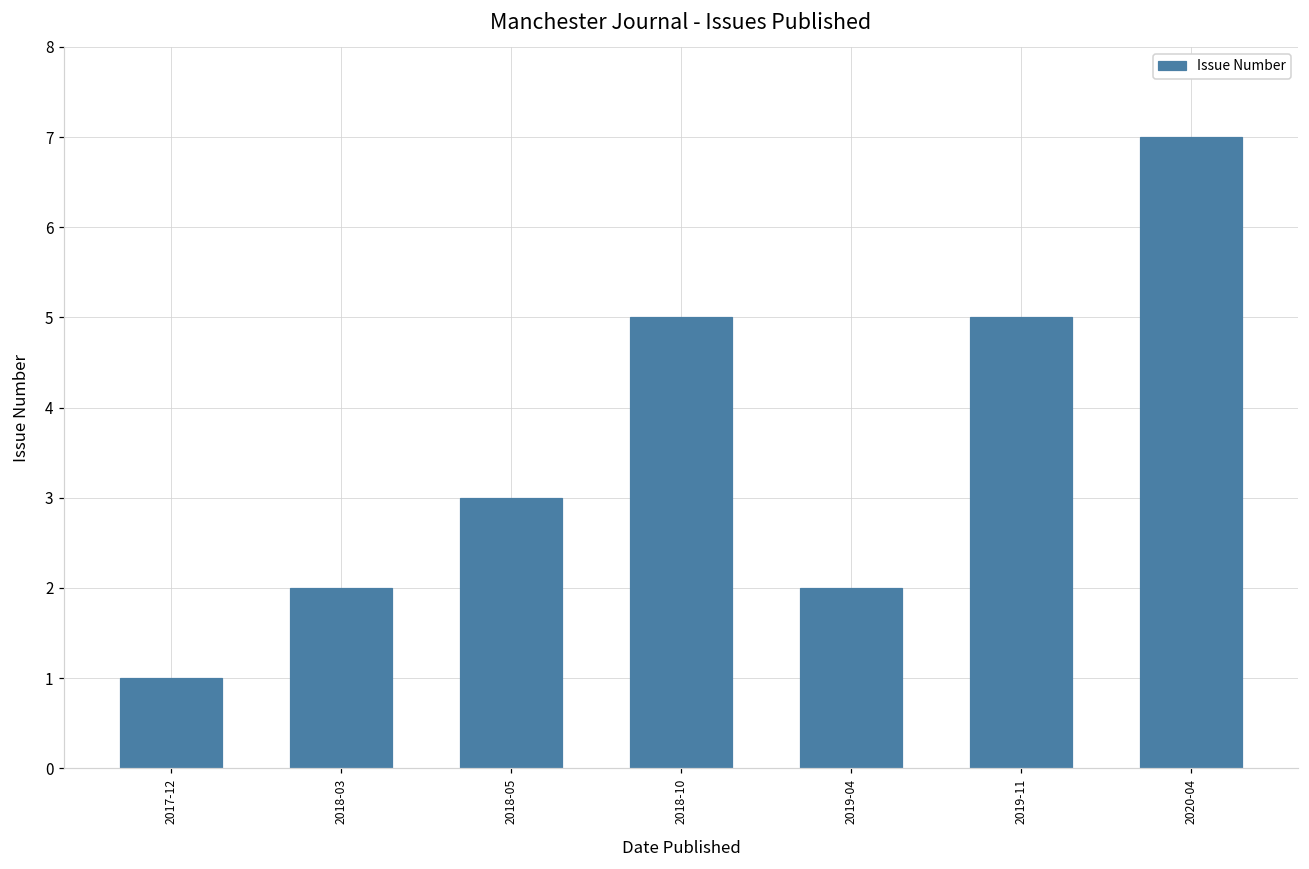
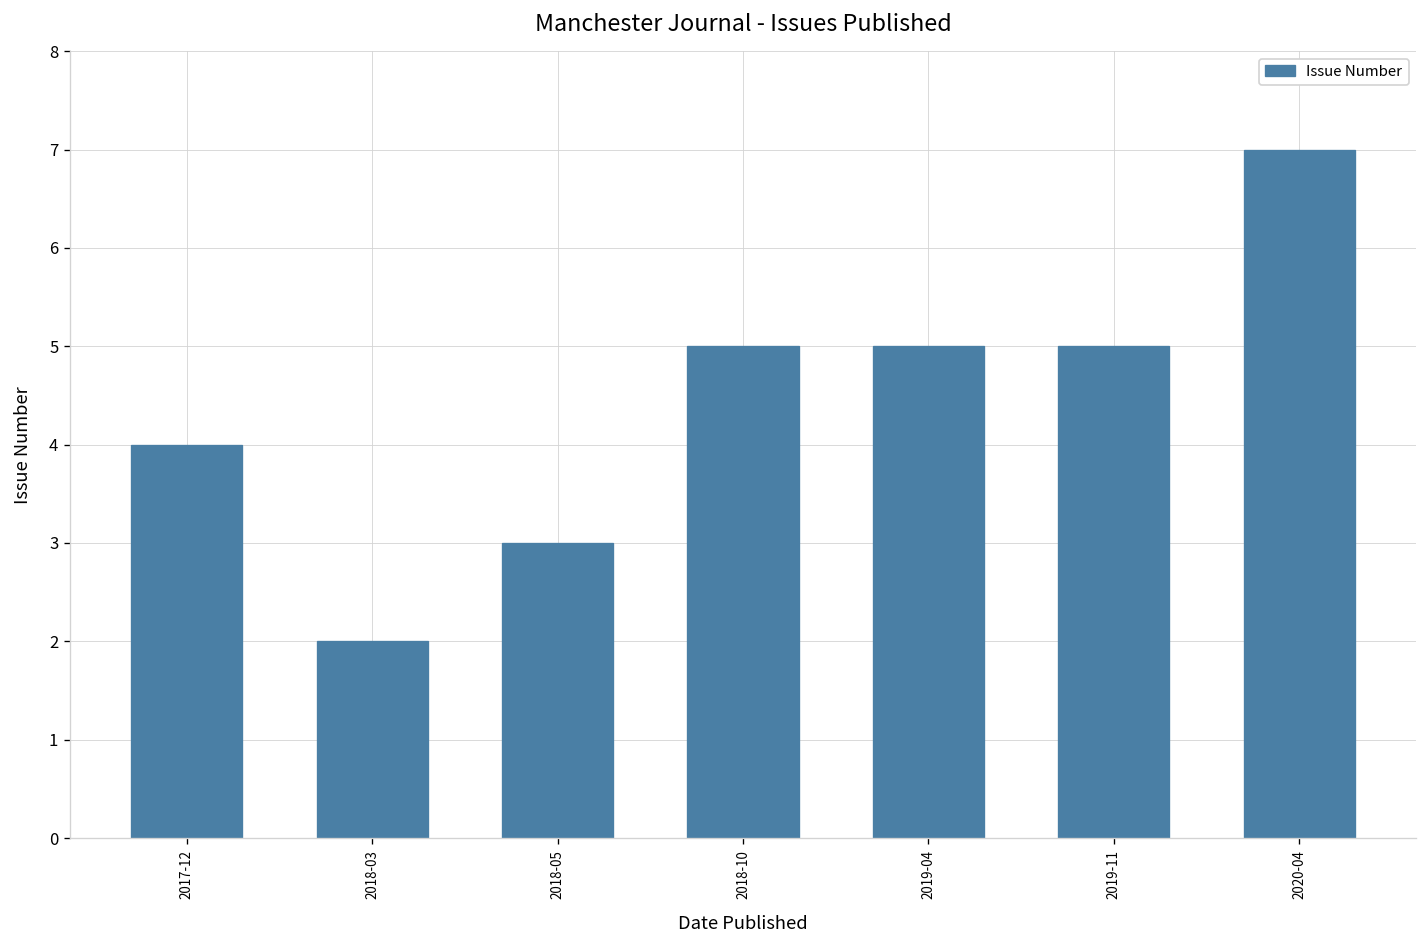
2017-12: 1 -> 4
2019-04: 2 -> 5
